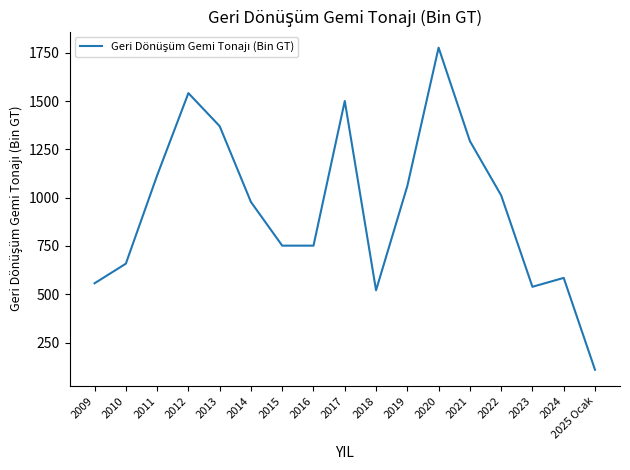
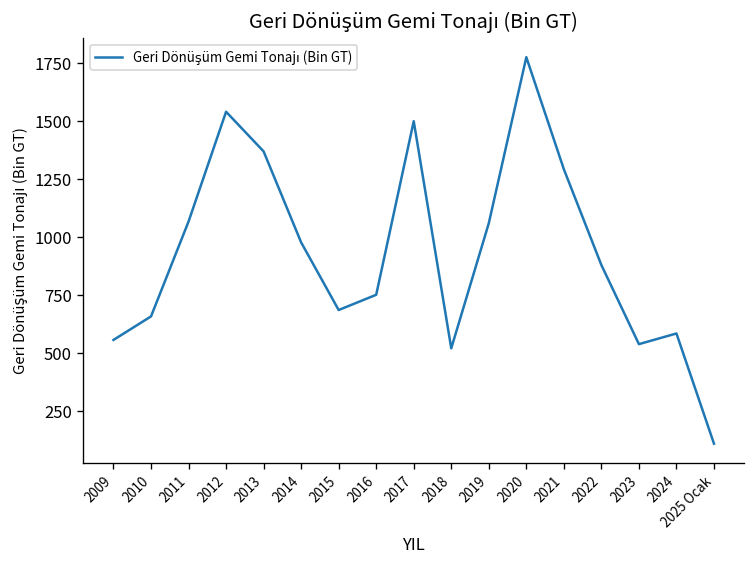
2011: 1110 -> 1070
2015: 750 -> 690
2022: 1010 -> 880
